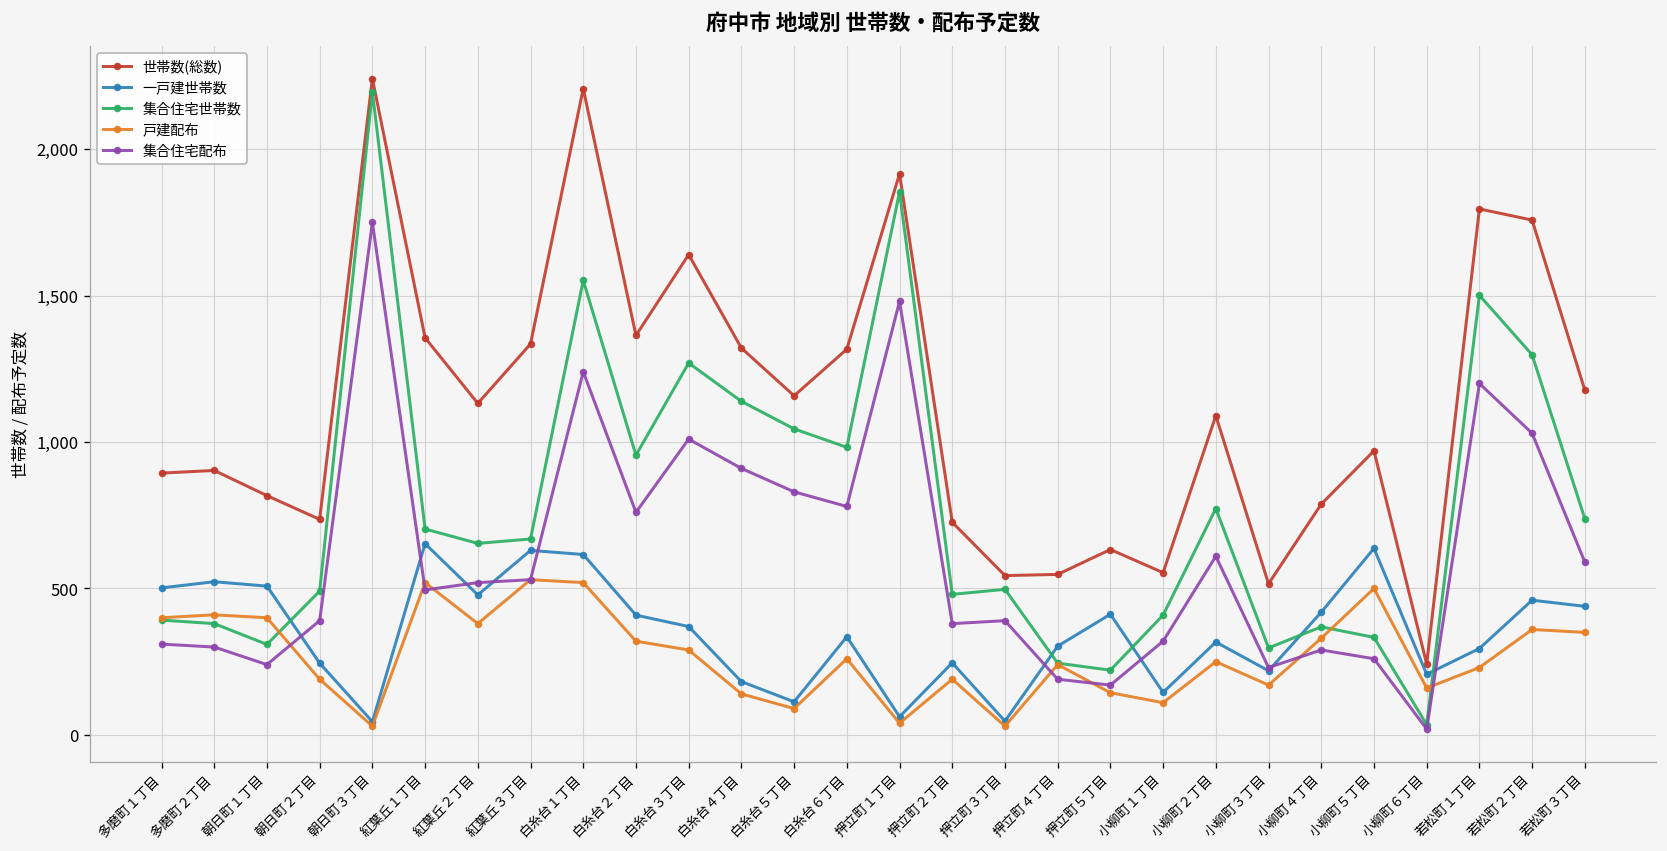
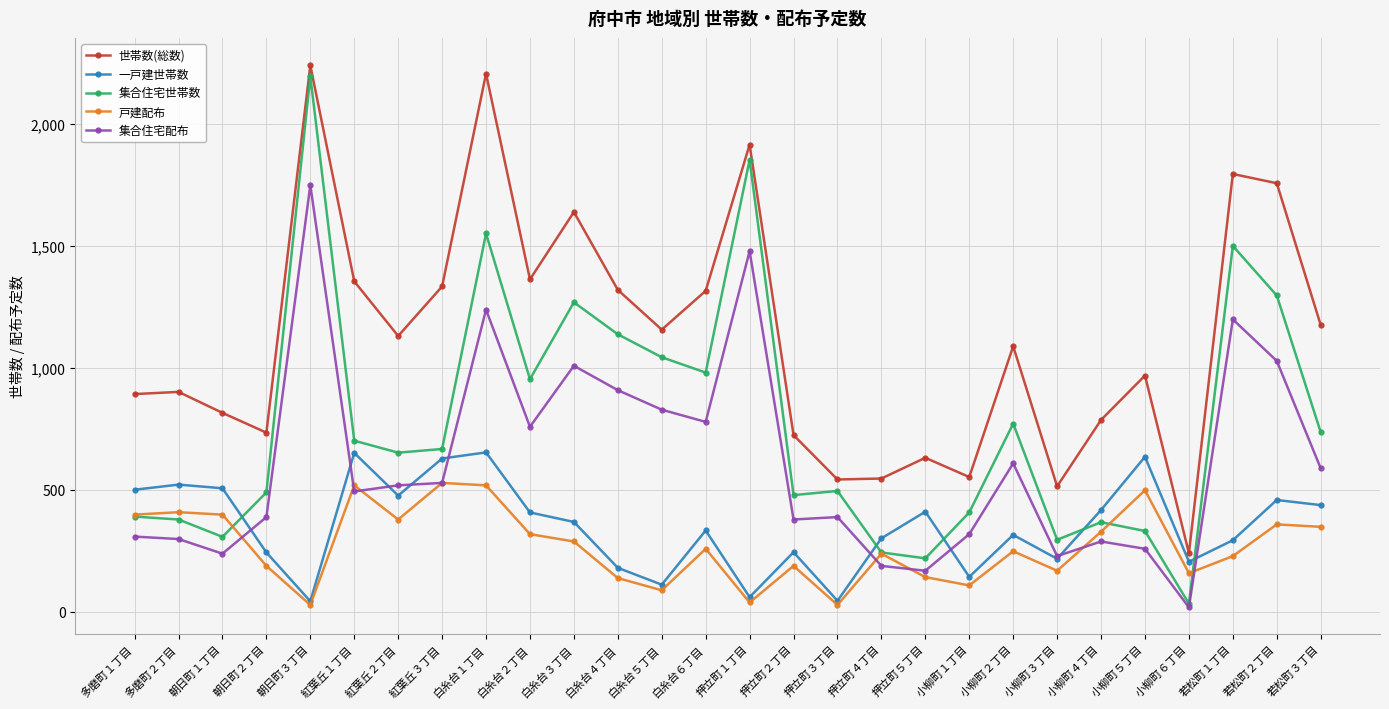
一戸建世帯数, 白糸台１丁目: 620 -> 660
